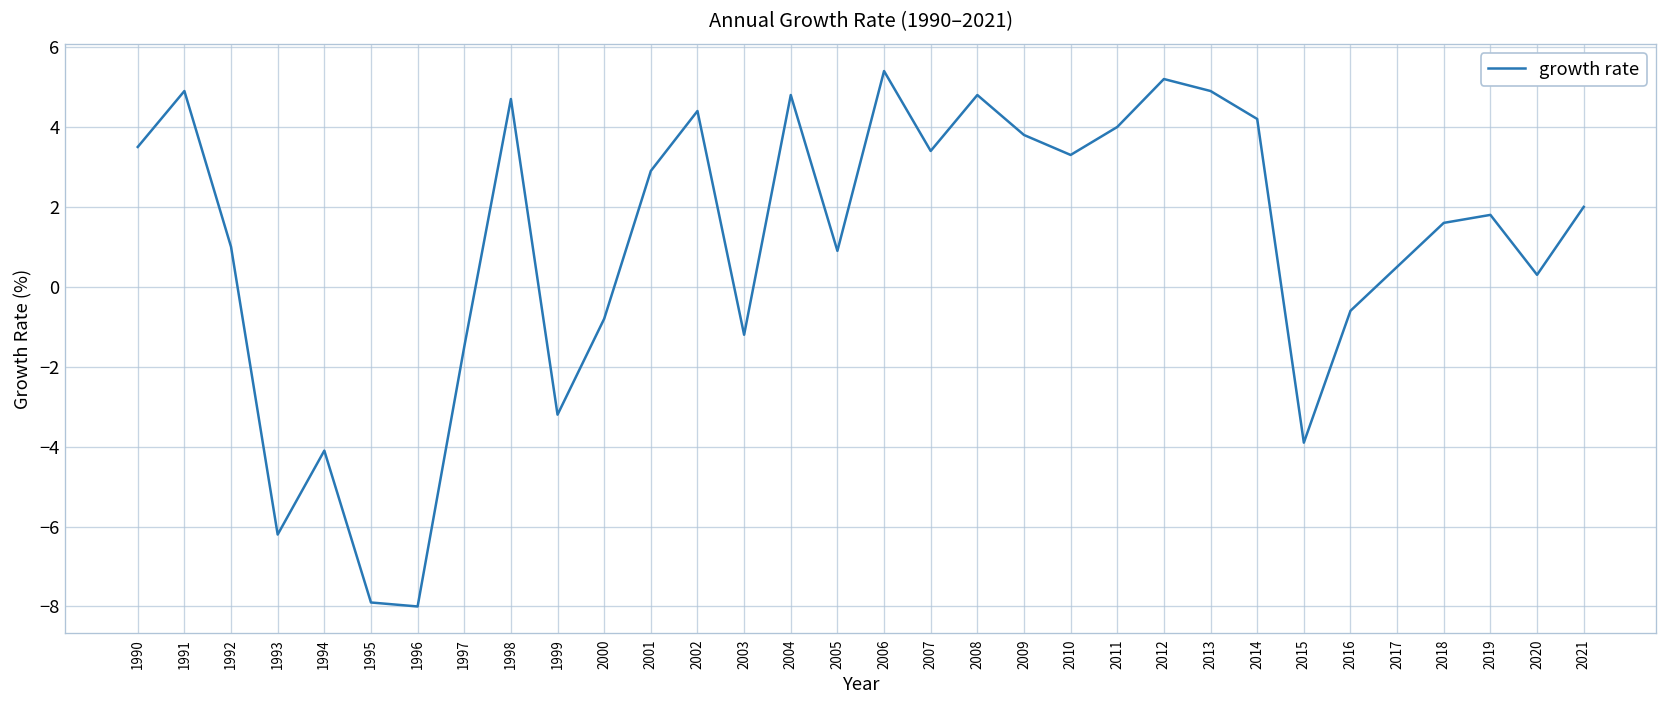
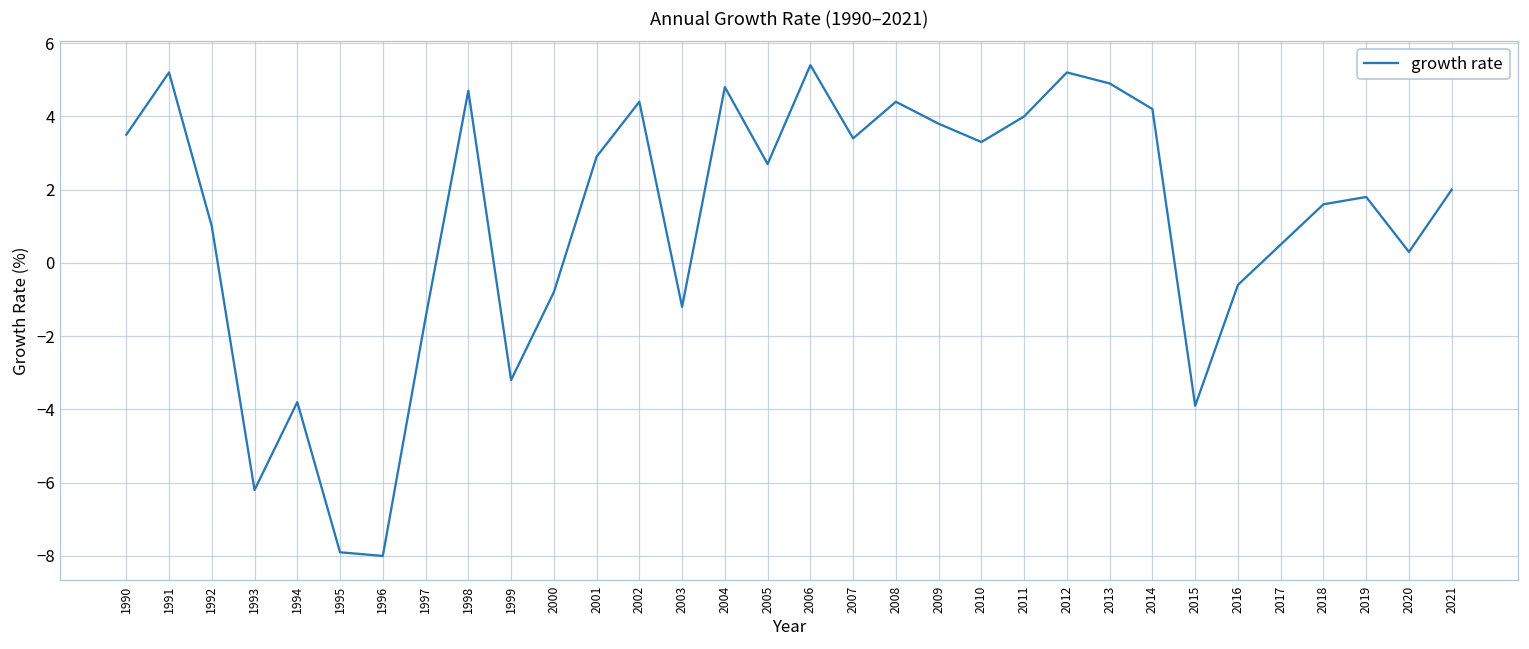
1991: 4.9 -> 5.2
1994: -4.1 -> -3.8
2005: 0.9 -> 2.7
2008: 4.8 -> 4.4
